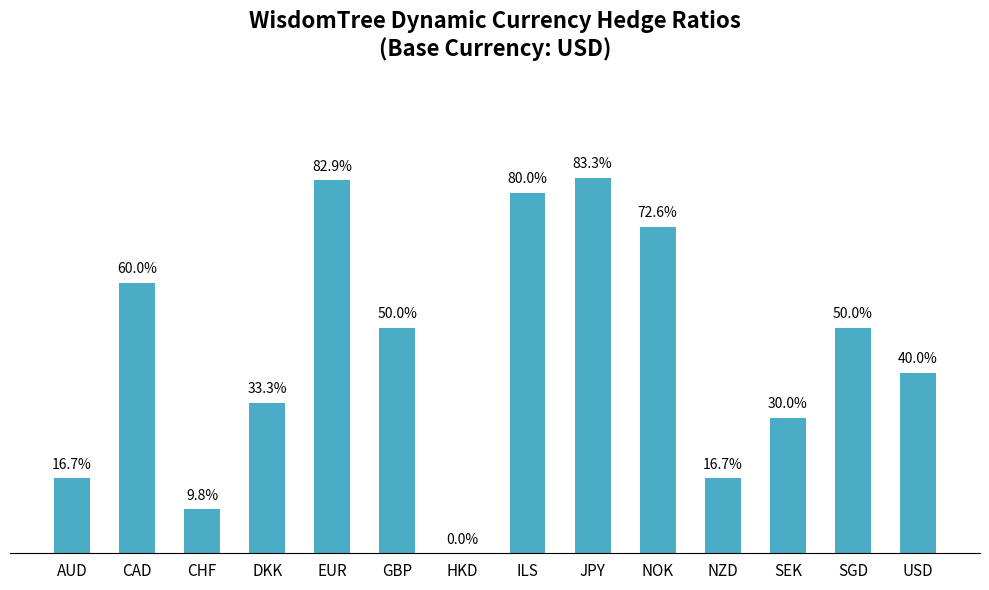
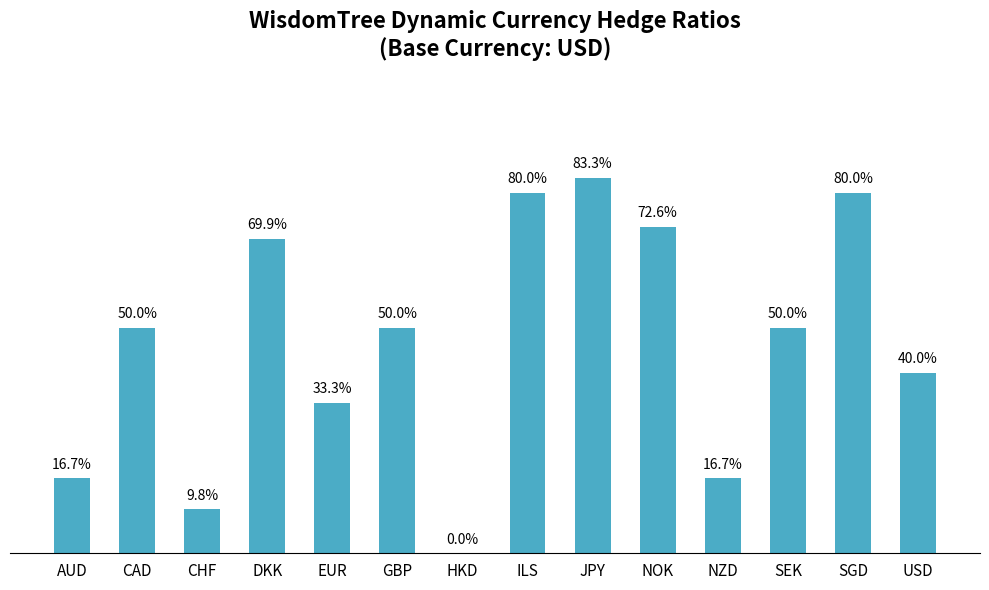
CAD: 60.0% -> 50.0%
DKK: 33.3% -> 69.9%
EUR: 82.9% -> 33.3%
SEK: 30.0% -> 50.0%
SGD: 50.0% -> 80.0%
